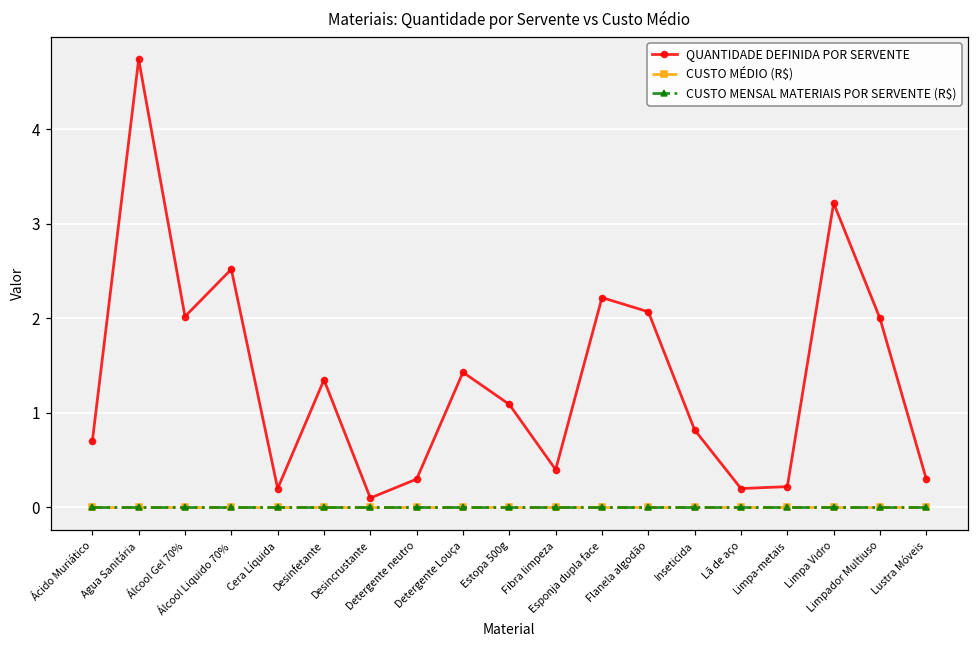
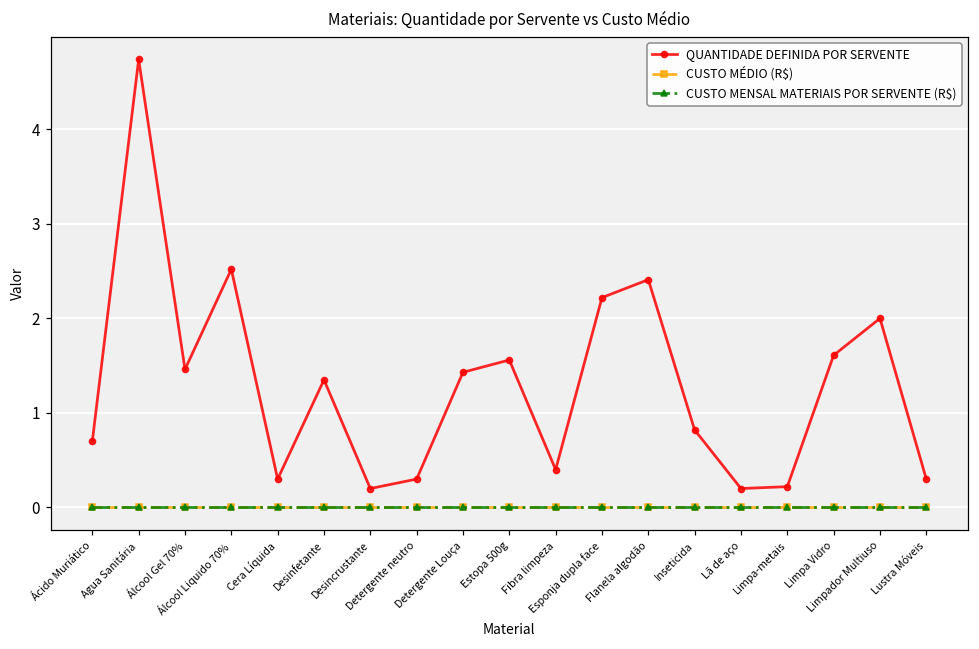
QUANTIDADE DEFINIDA POR SERVENTE, Álcool Gel 70%: 2.0 -> 1.5
QUANTIDADE DEFINIDA POR SERVENTE, Cera Líquida: 0.2 -> 0.3
QUANTIDADE DEFINIDA POR SERVENTE, Desincrustante: 0.1 -> 0.2
QUANTIDADE DEFINIDA POR SERVENTE, Estopa 500g: 1.1 -> 1.6
QUANTIDADE DEFINIDA POR SERVENTE, Flanela algodão: 2.1 -> 2.4
QUANTIDADE DEFINIDA POR SERVENTE, Limpa Vidro: 3.2 -> 1.6
